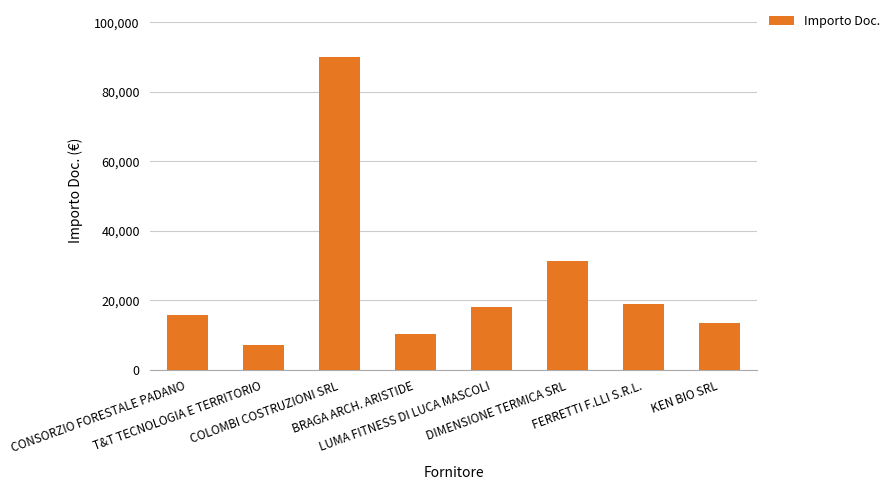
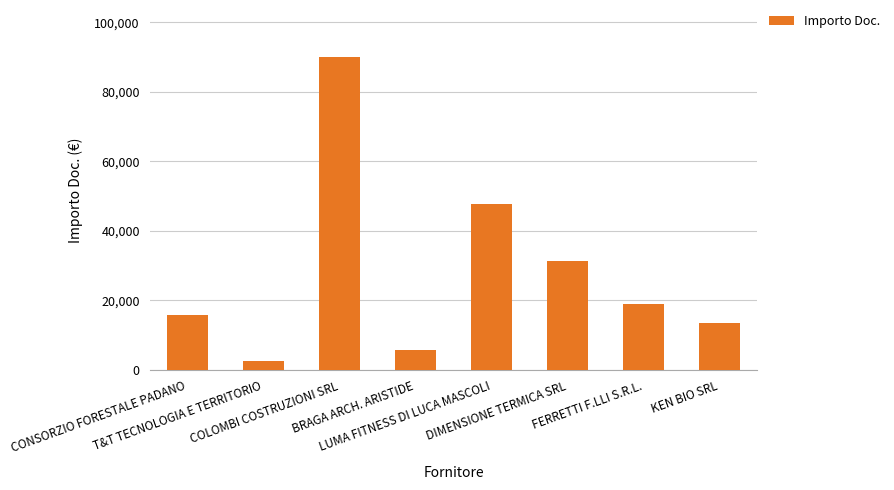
T&T TECNOLOGIA E TERRITORIO: 7,000 -> 2,000
BRAGA ARCH. ARISTIDE: 10,000 -> 6,000
LUMA FITNESS DI LUCA MASCOLI: 18,000 -> 48,000
